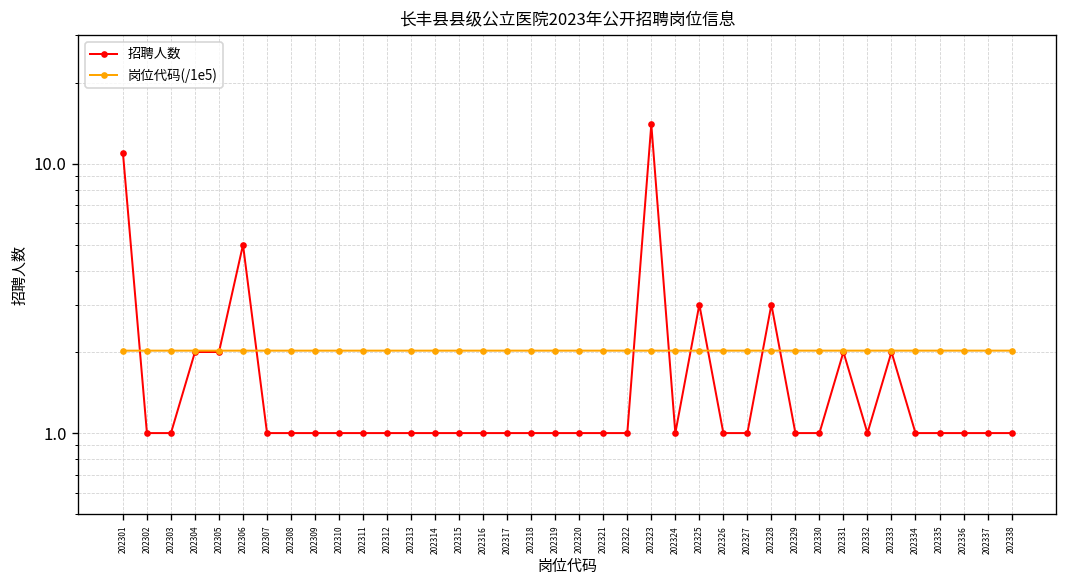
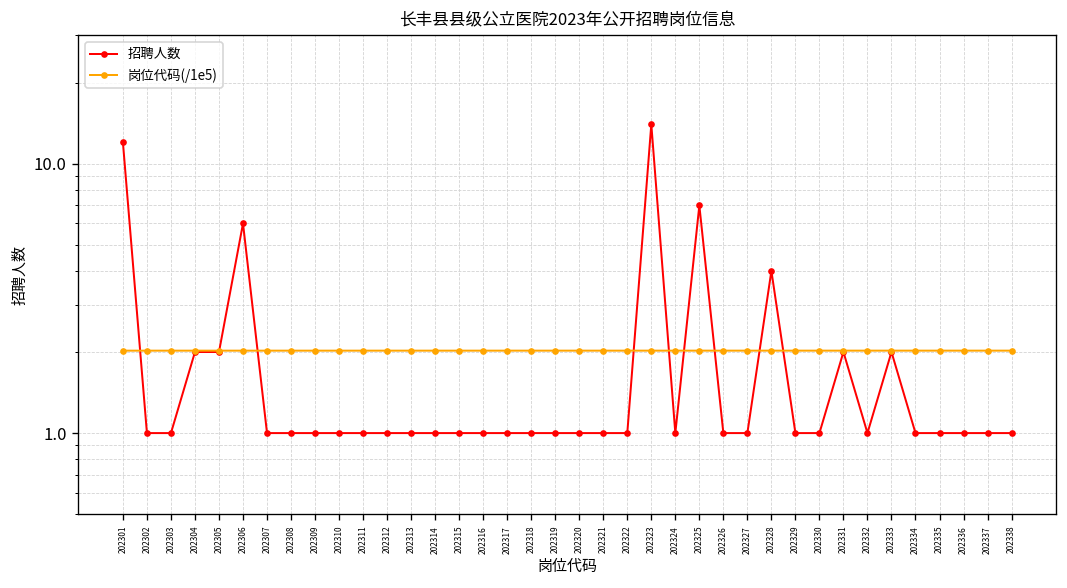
招聘人数, 202301: 11 -> 12
招聘人数, 202306: 5 -> 6
招聘人数, 202325: 3 -> 7
招聘人数, 202328: 3 -> 4
